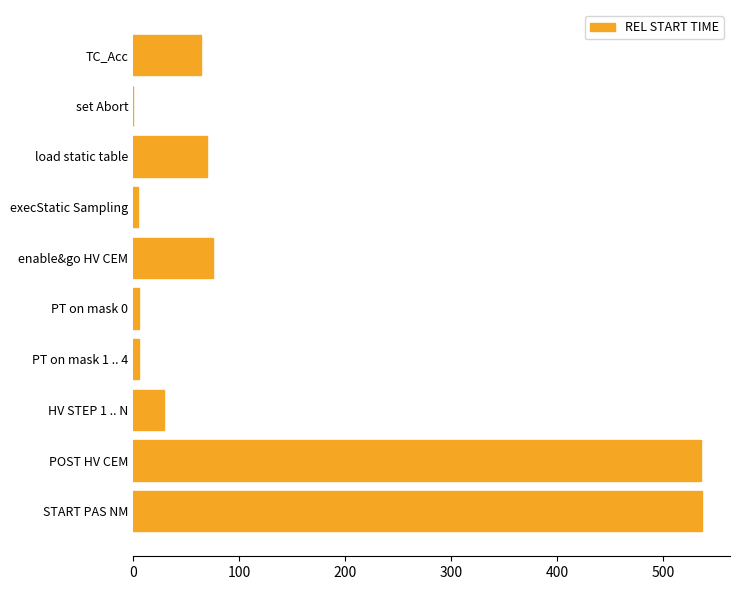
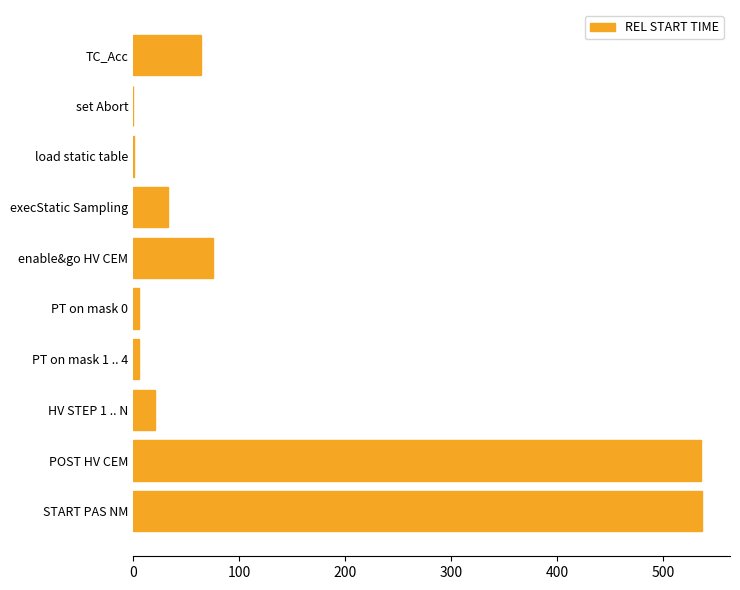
load static table: 70 -> 1
execStatic Sampling: 5 -> 33
HV STEP 1 .. N: 29 -> 21
